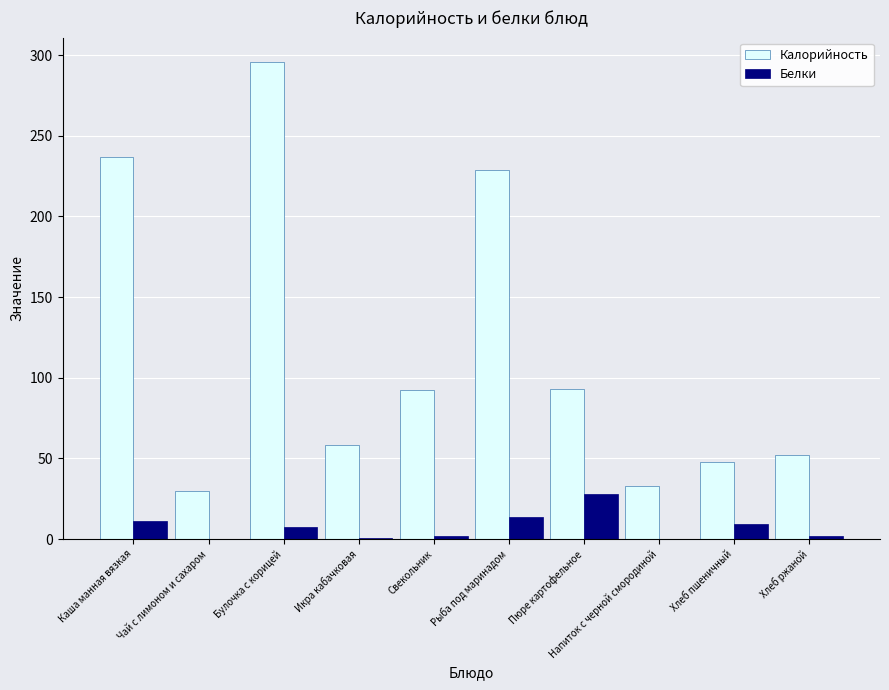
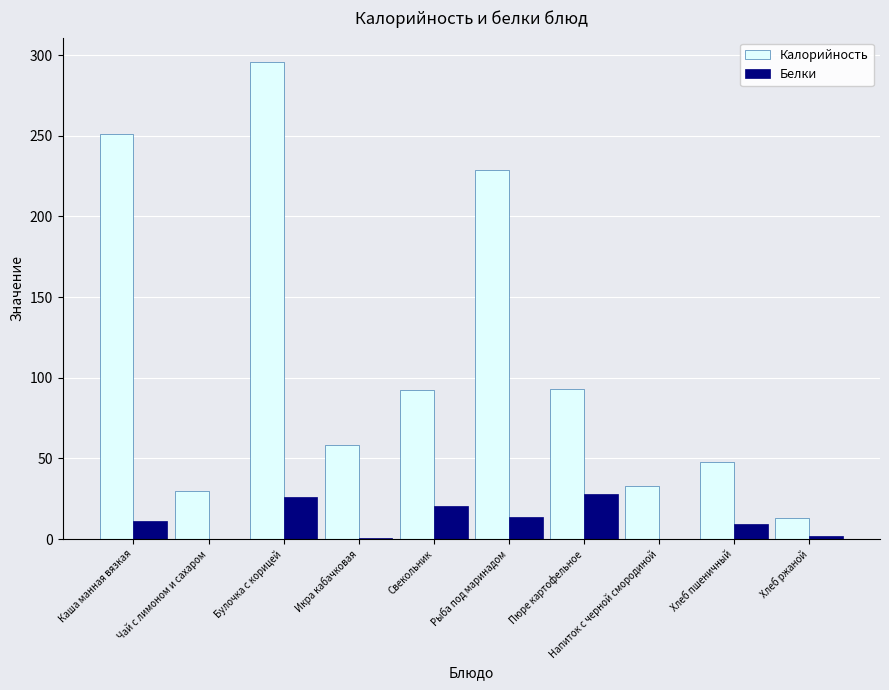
Калорийность, Каша манная вязкая: 237 -> 251
Белки, Булочка с корицей: 8 -> 26
Белки, Свекольник: 2 -> 21
Калорийность, Хлеб ржаной: 52 -> 13
